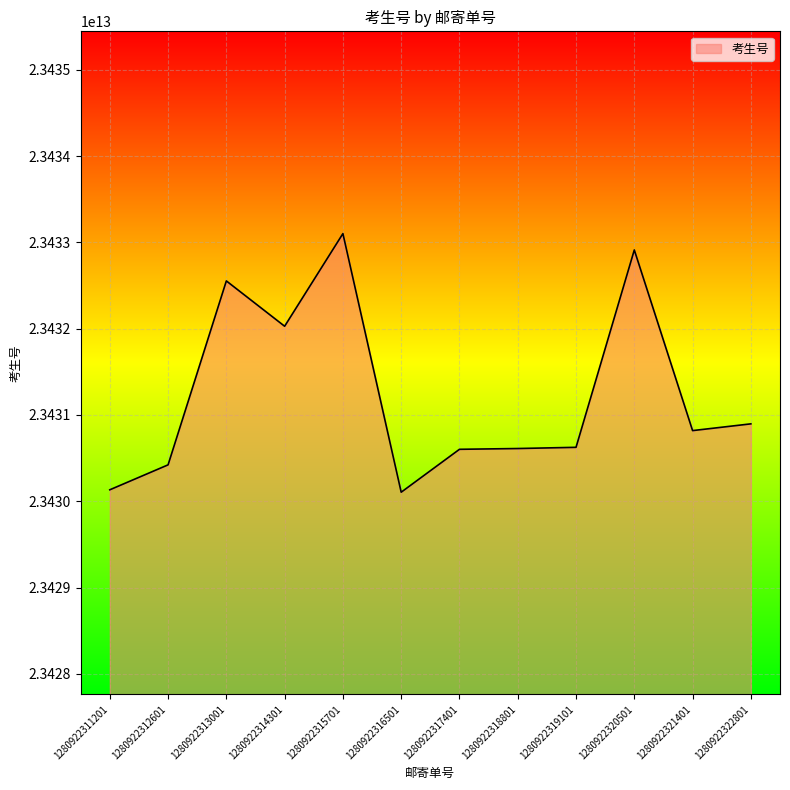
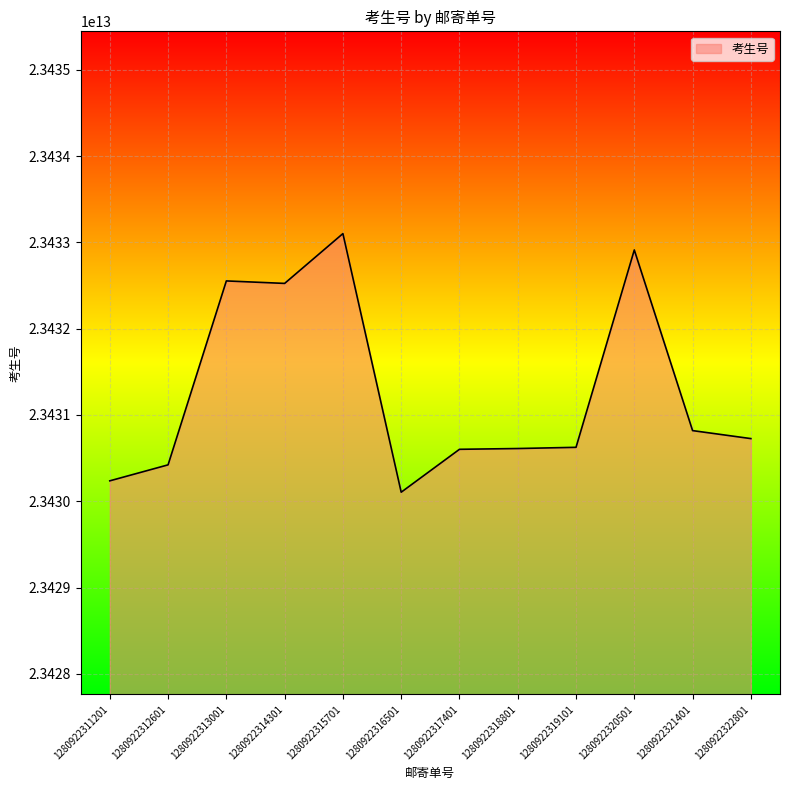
1280922311201: 23430100000000 -> 23430200000000
1280922314301: 23432000000000 -> 23432500000000
1280922322801: 23430900000000 -> 23430700000000
